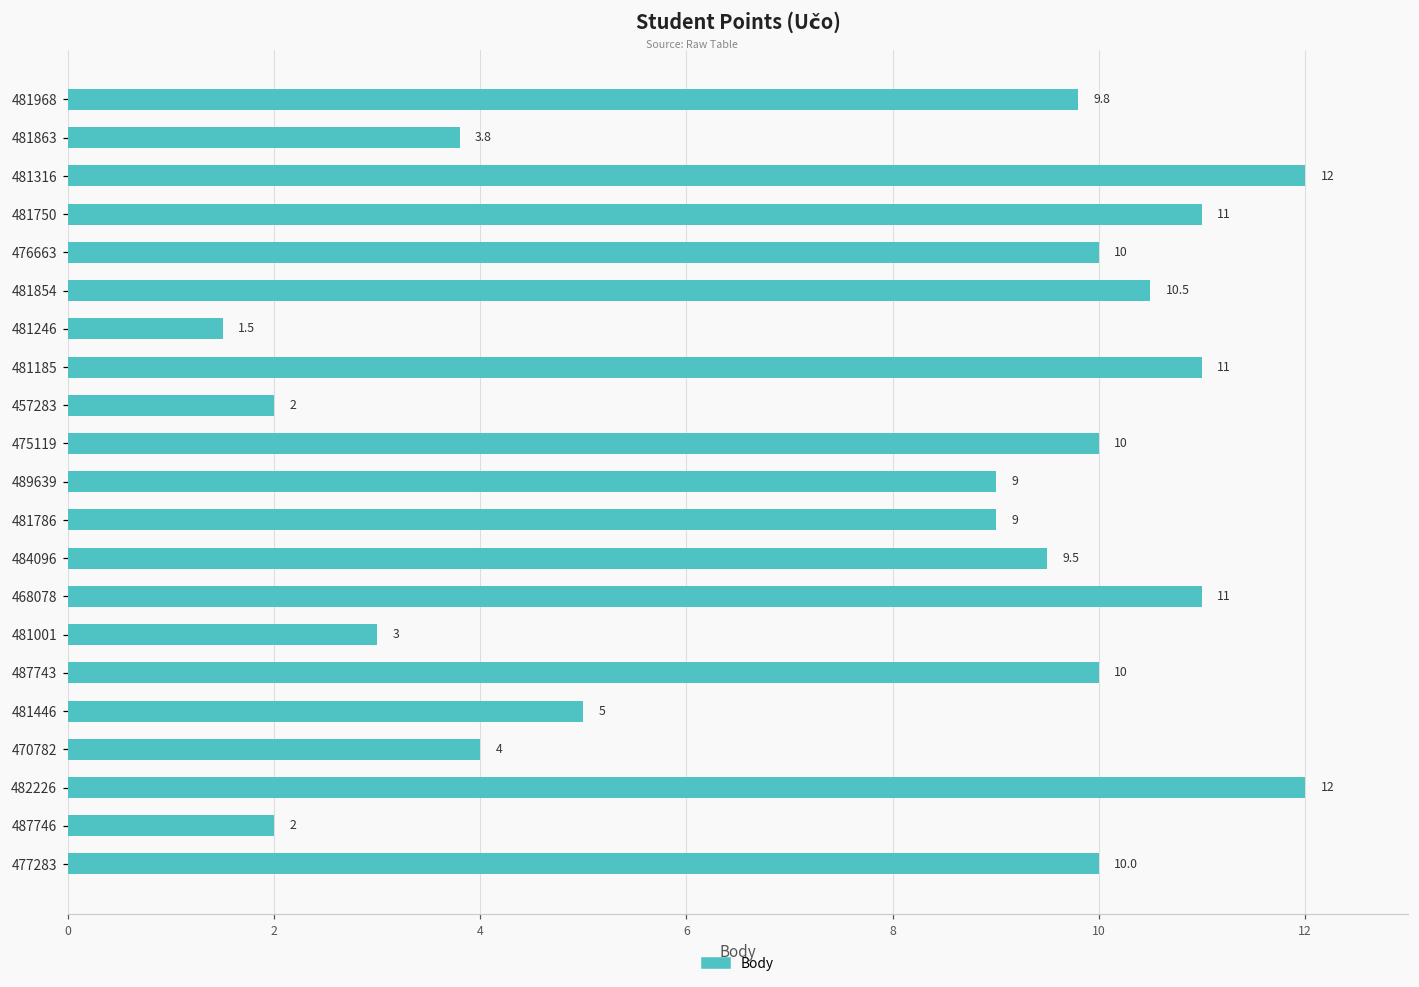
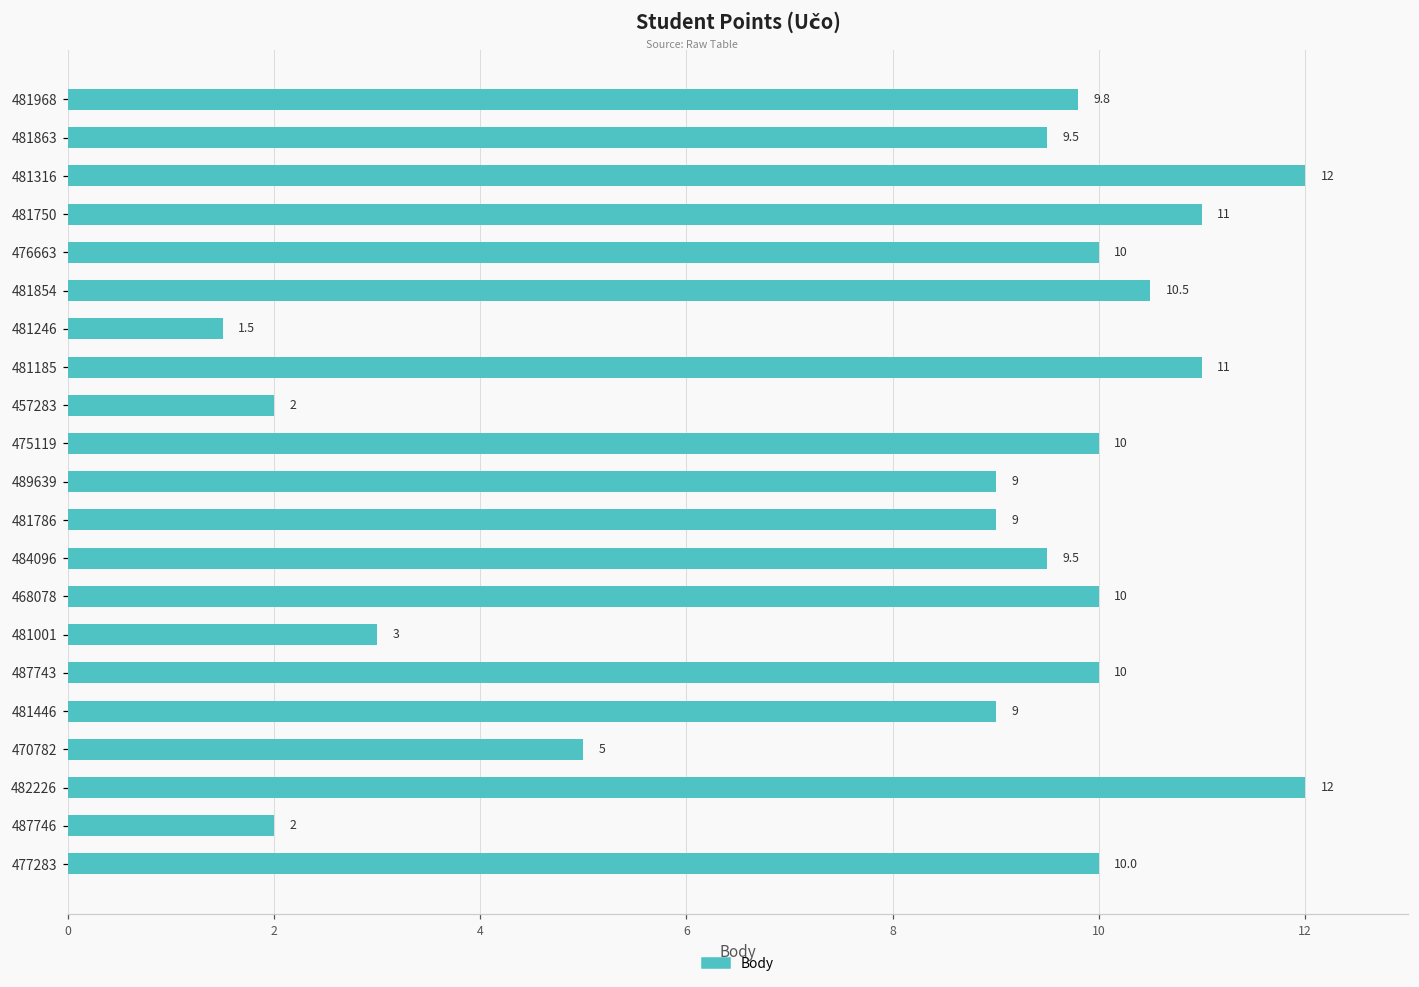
481863: 3.8 -> 9.5
468078: 11 -> 10
481446: 5 -> 9
470782: 4 -> 5
